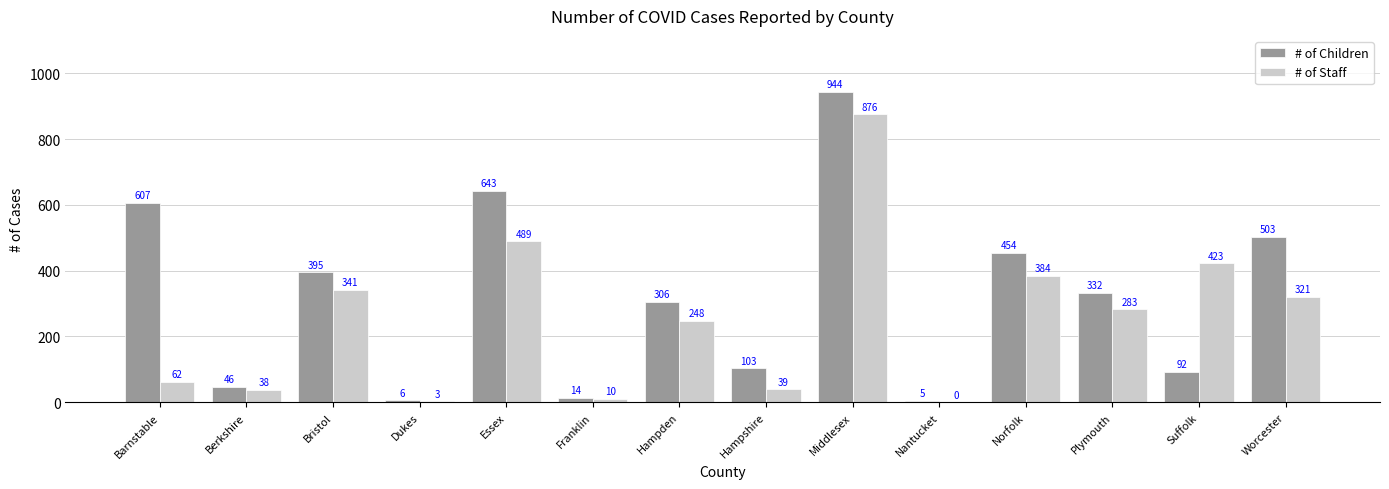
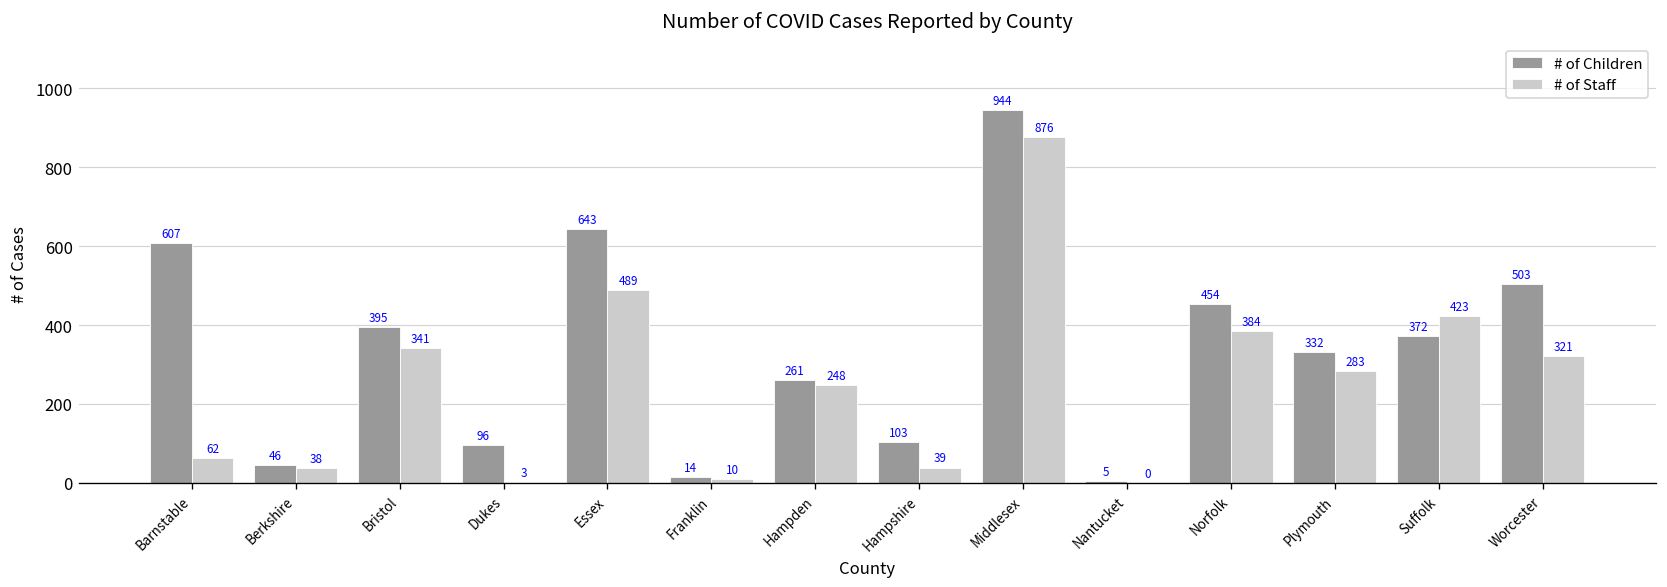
# of Children, Dukes: 6 -> 96
# of Children, Hampden: 306 -> 261
# of Children, Suffolk: 92 -> 372
